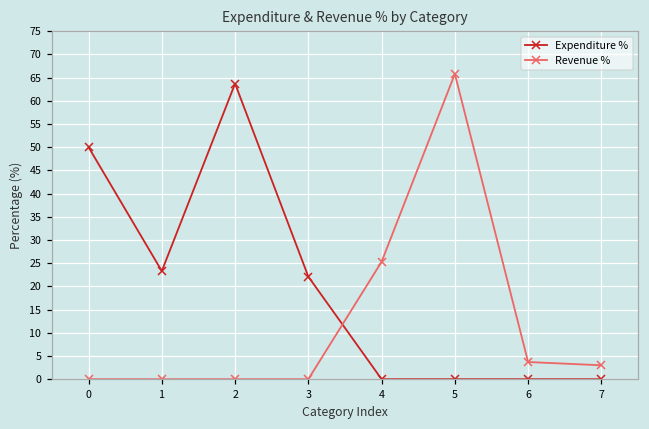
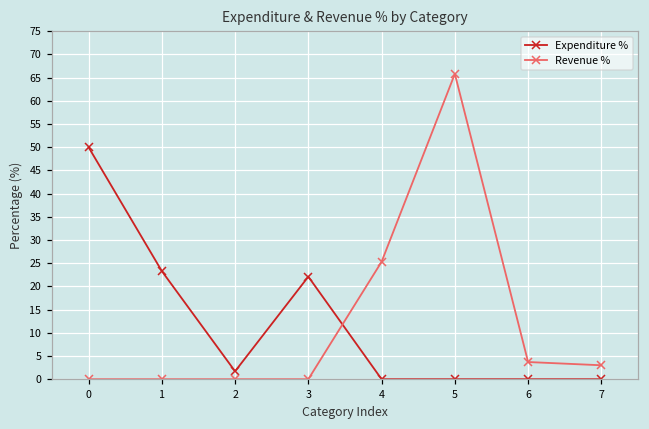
Expenditure %, 2: 64 -> 2
